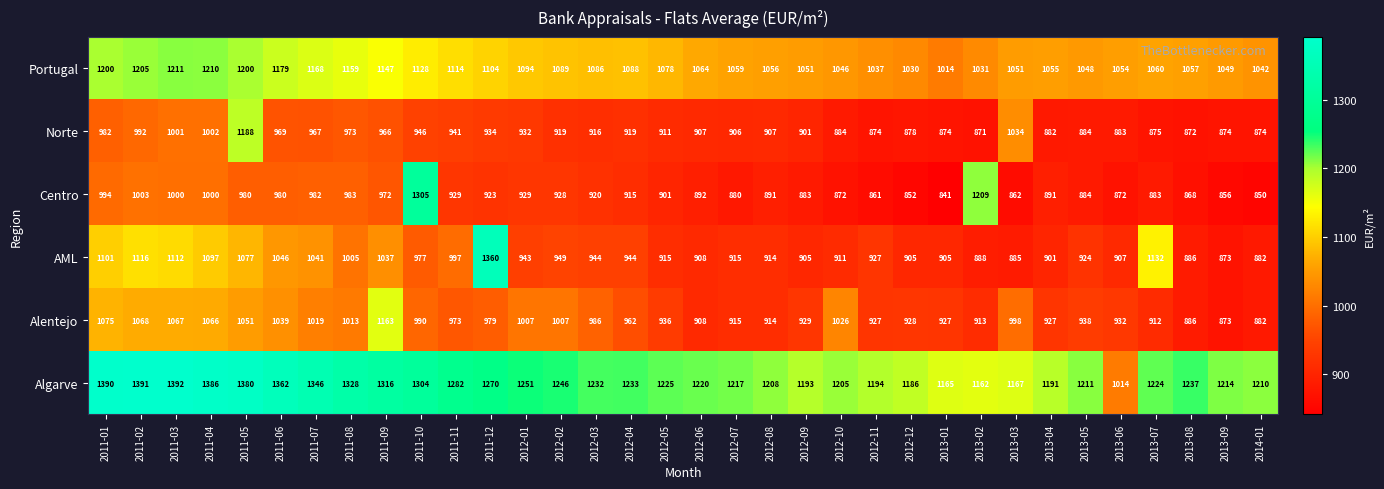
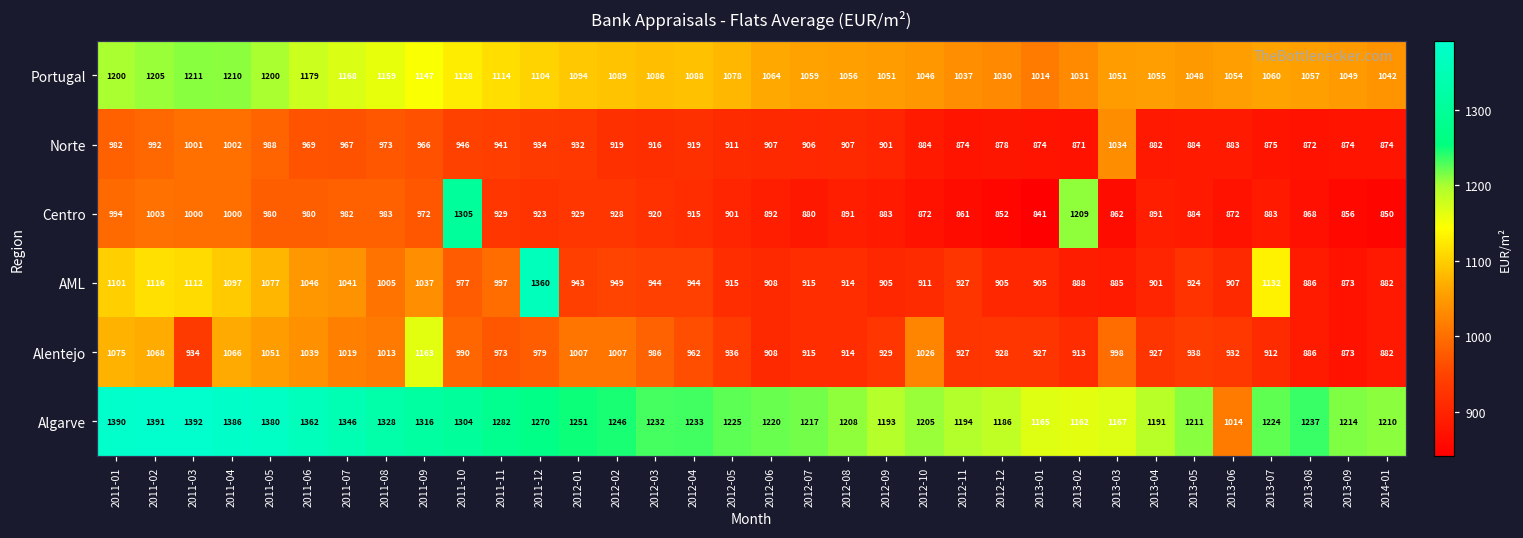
Norte, 2011-05: 1188 -> 988
Alentejo, 2011-03: 1067 -> 934
